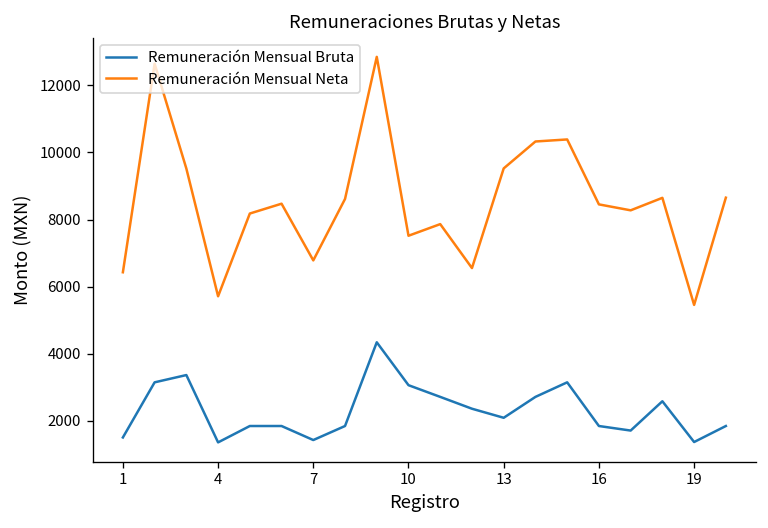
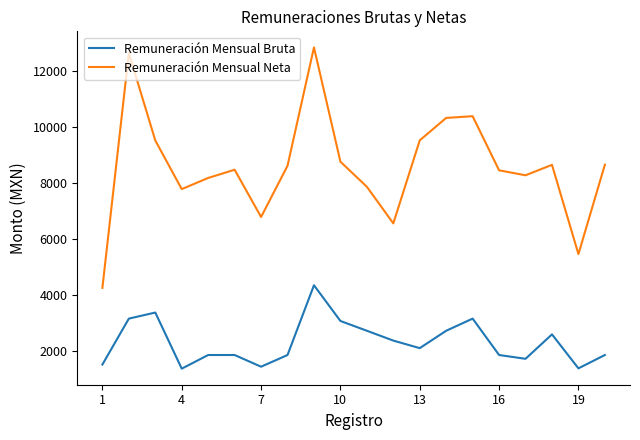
Remuneración Mensual Neta, 1: 6400 -> 4200
Remuneración Mensual Neta, 4: 5700 -> 7800
Remuneración Mensual Neta, 10: 7500 -> 8800
